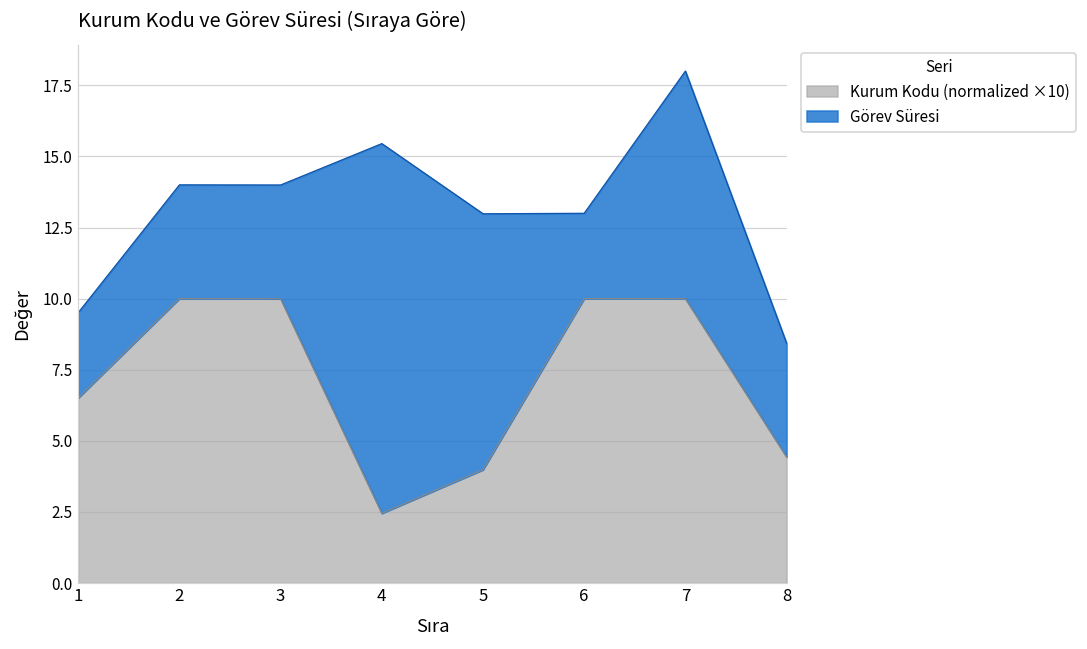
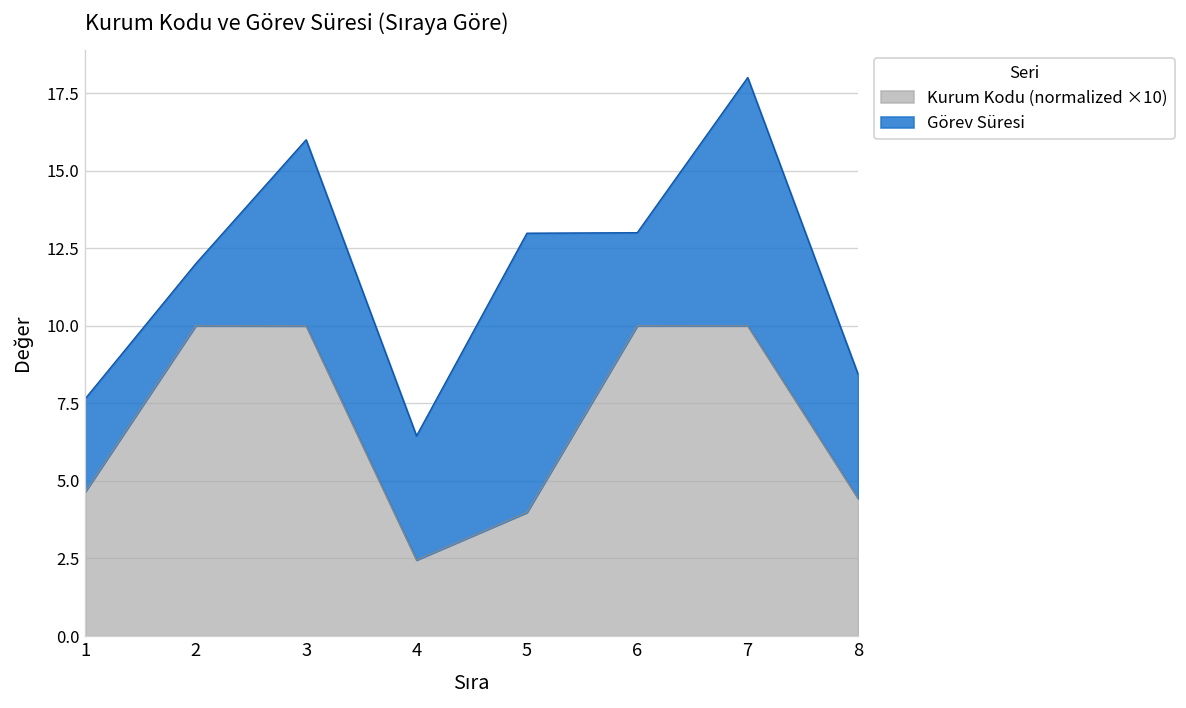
Kurum Kodu (normalized ×10), 1: 6.5 -> 4.7
Görev Süresi, 2: 4 -> 2
Görev Süresi, 3: 4 -> 6
Görev Süresi, 4: 13 -> 4
